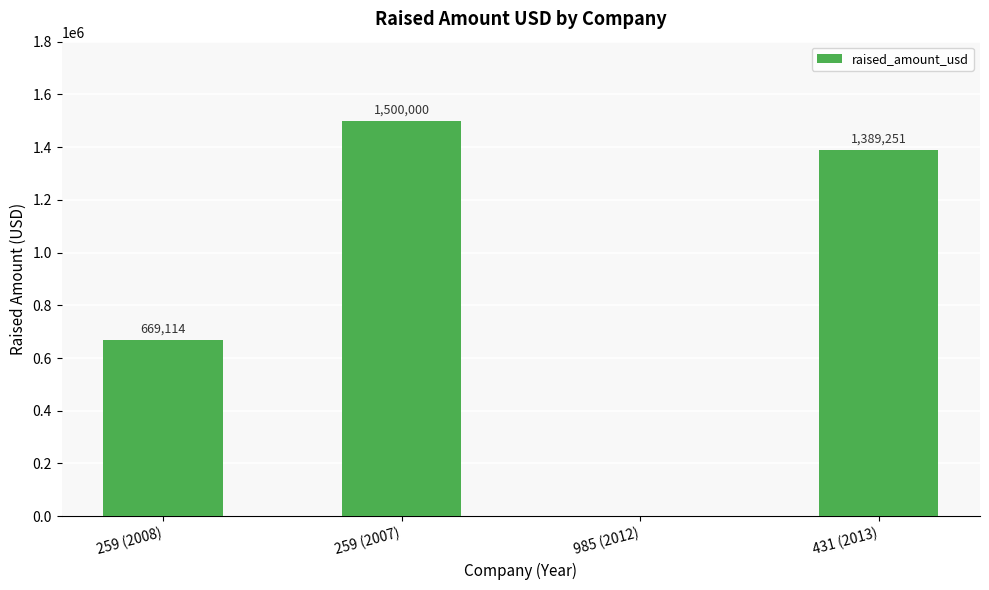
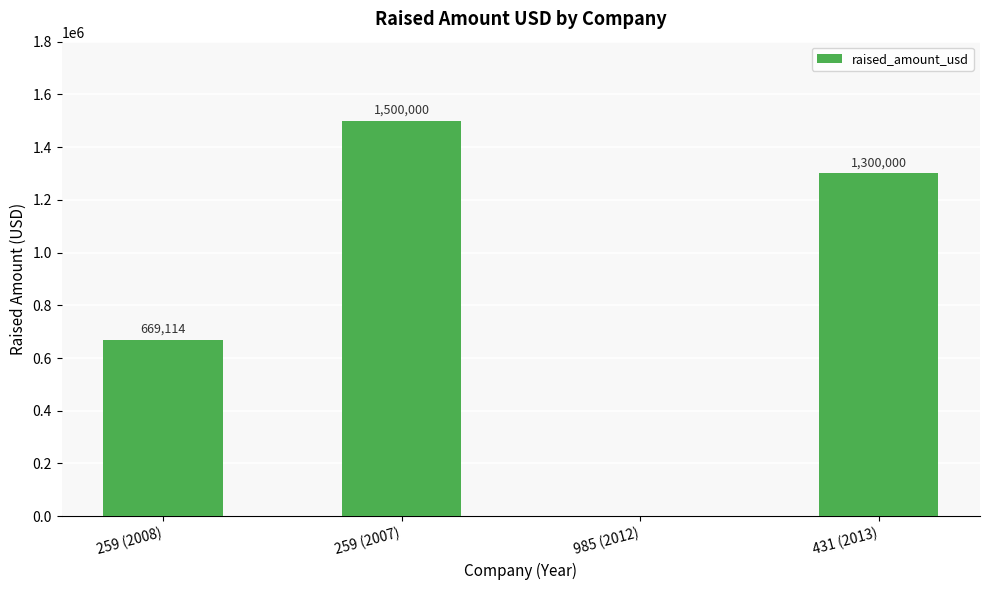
431 (2013): 1,389,251 -> 1,300,000
